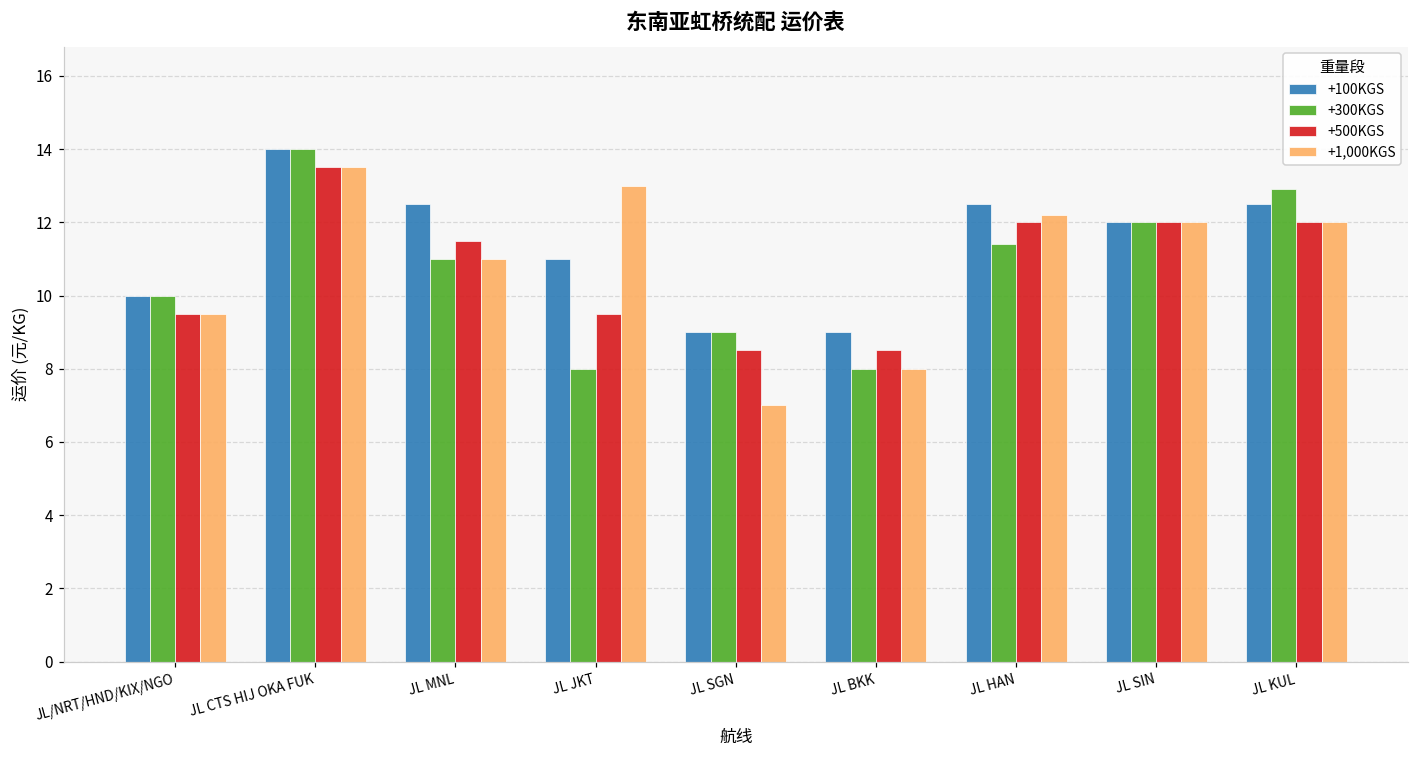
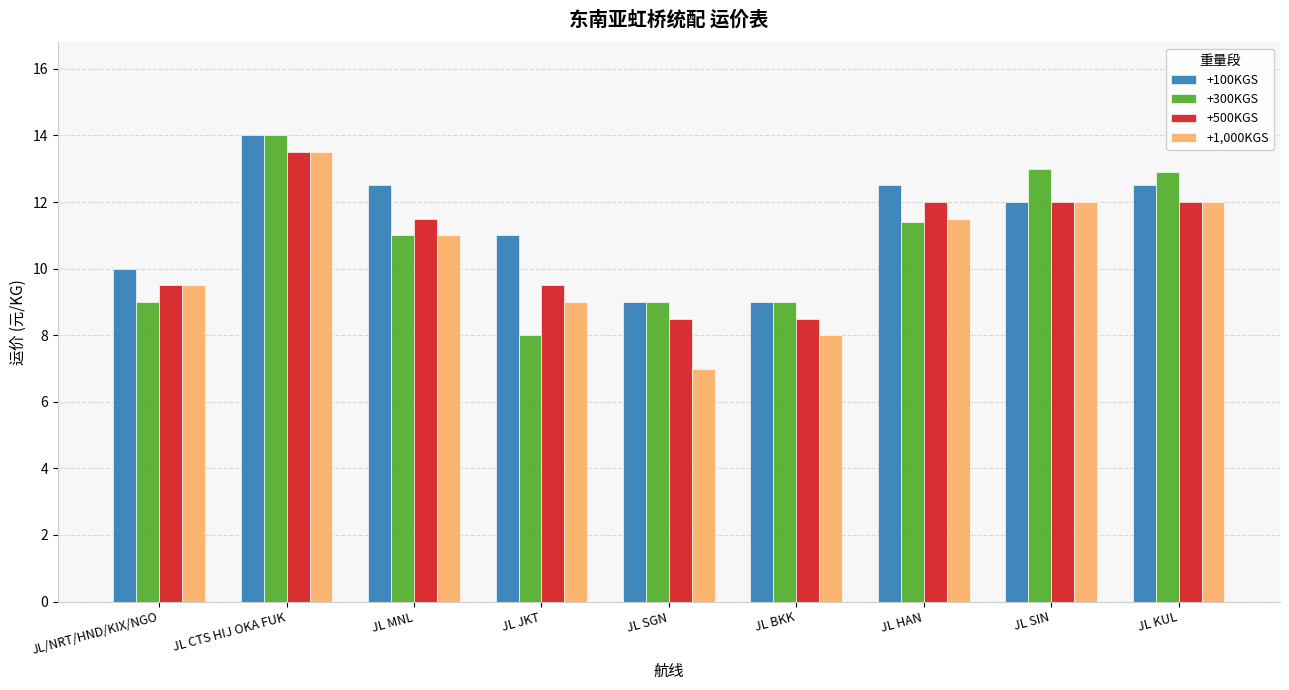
+300KGS, JL/NRT/HND/KIX/NGO: 10 -> 9
+1,000KGS, JL JKT: 13 -> 9
+300KGS, JL BKK: 8 -> 9
+1,000KGS, JL HAN: 12.2 -> 11.5
+300KGS, JL SIN: 12 -> 13
